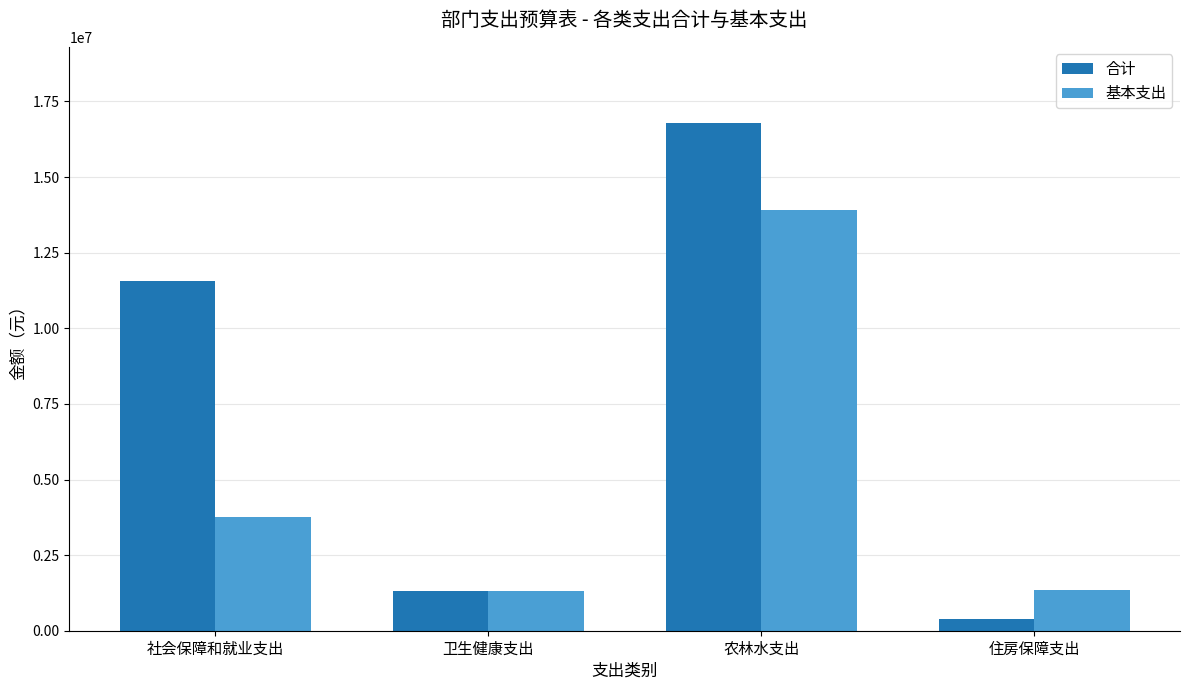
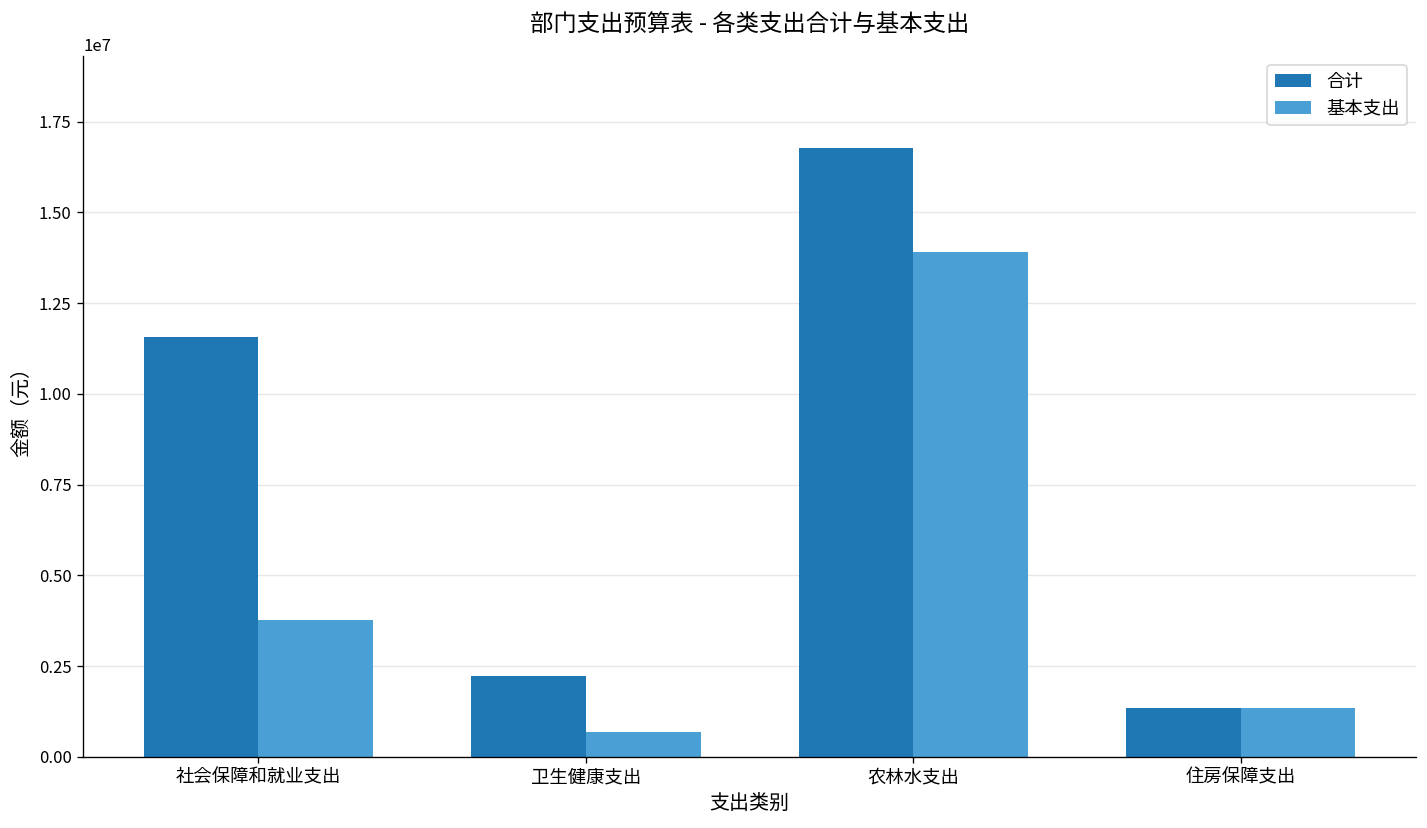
合计, 卫生健康支出: 1300000 -> 2200000
基本支出, 卫生健康支出: 1300000 -> 700000
合计, 住房保障支出: 400000 -> 1400000
